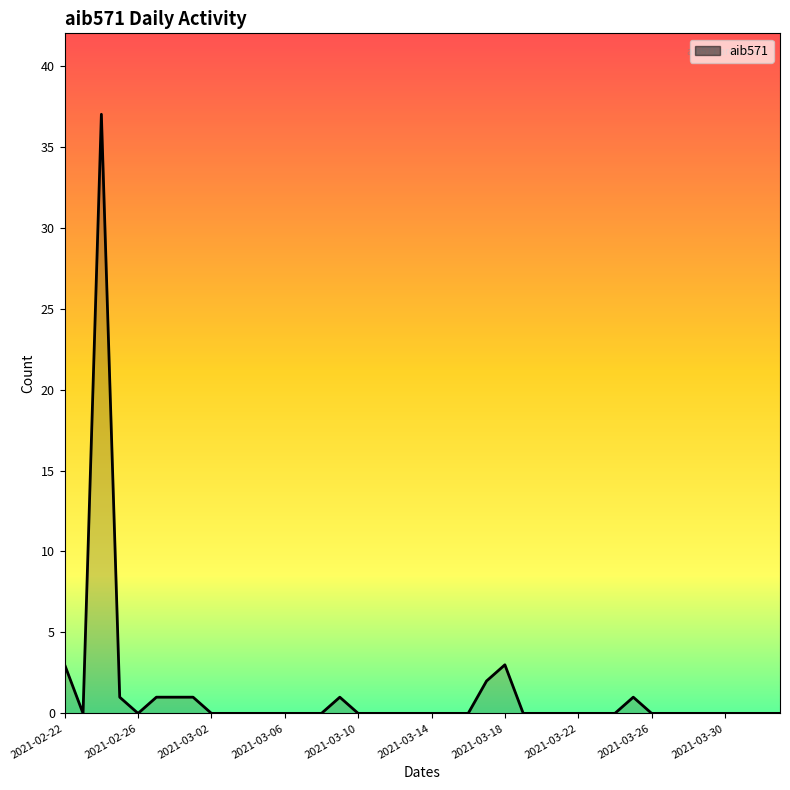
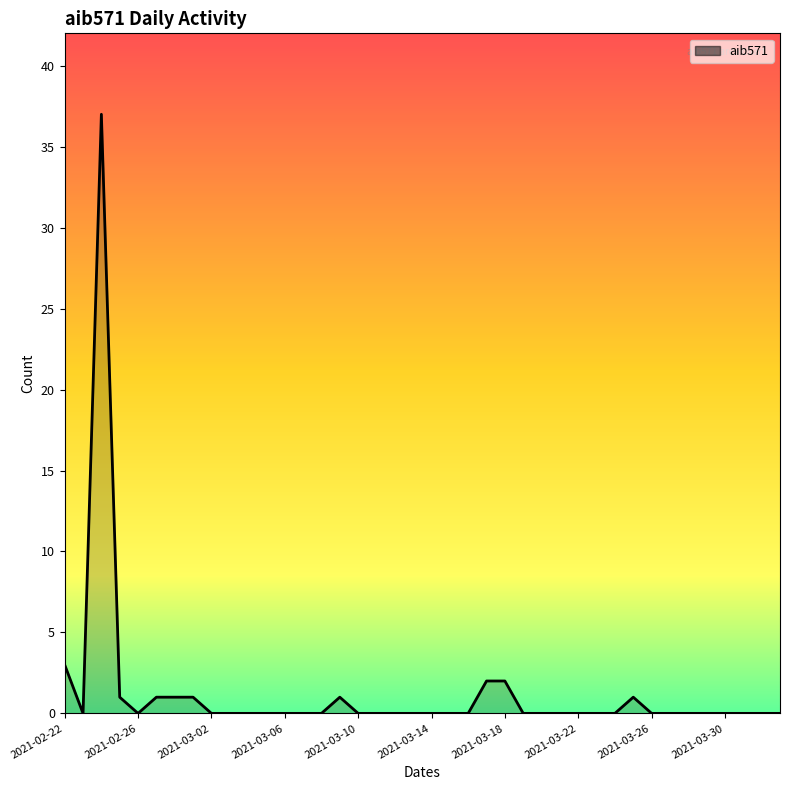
2021-03-18: 3 -> 2
